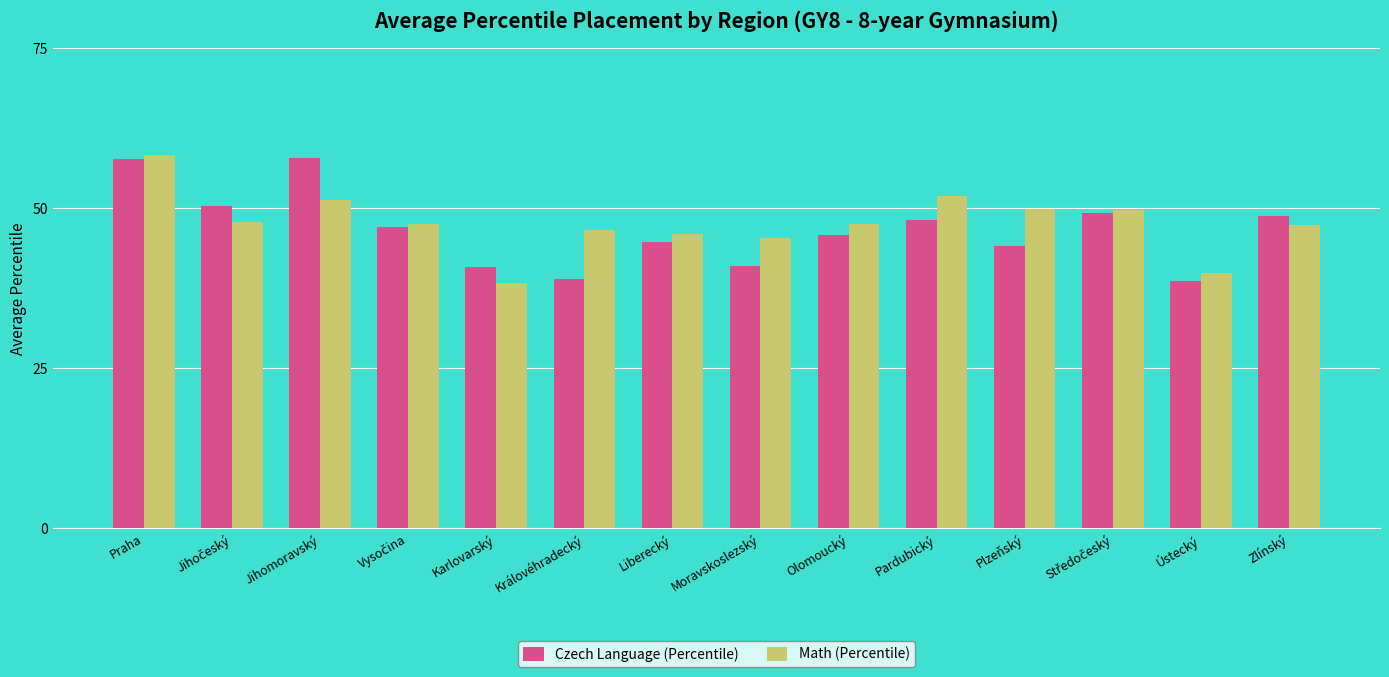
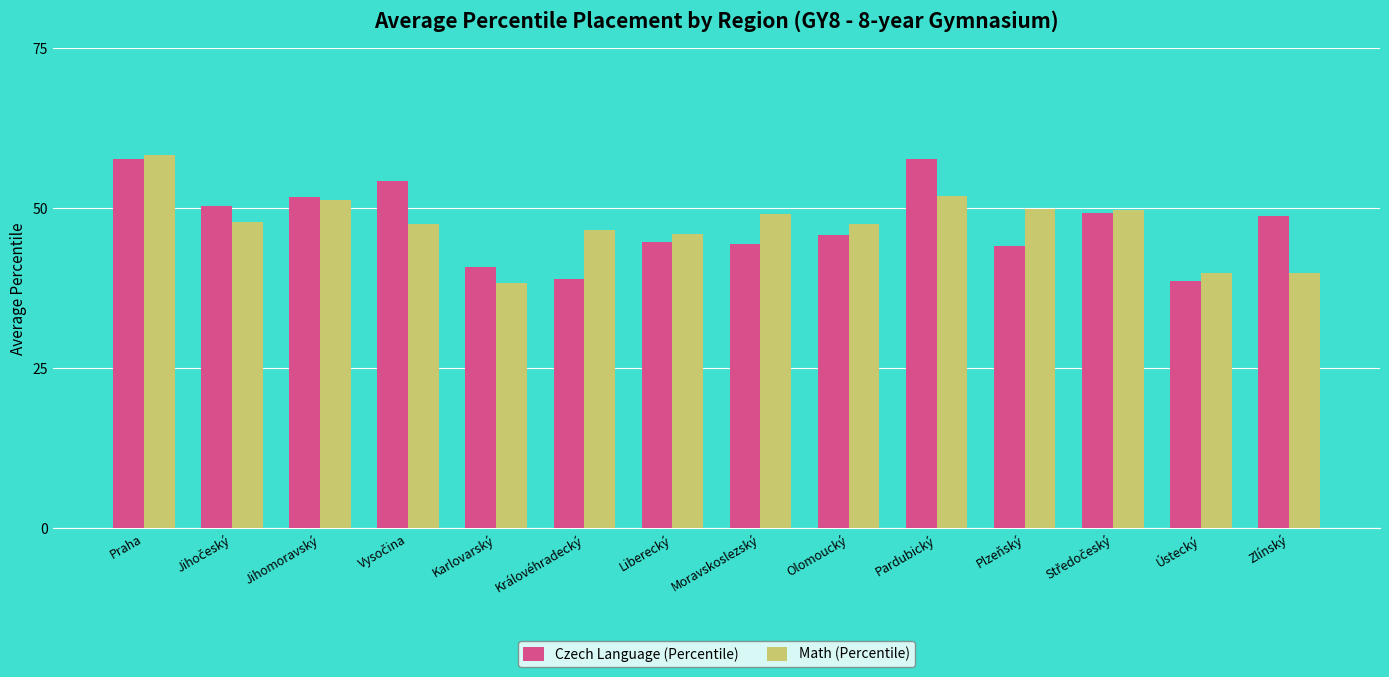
Czech Language (Percentile), Jihomoravský: 58 -> 52
Czech Language (Percentile), Vysočina: 47 -> 54
Czech Language (Percentile), Moravskoslezský: 41 -> 44
Math (Percentile), Moravskoslezský: 45 -> 49
Czech Language (Percentile), Pardubický: 48 -> 58
Math (Percentile), Zlínský: 47 -> 40
